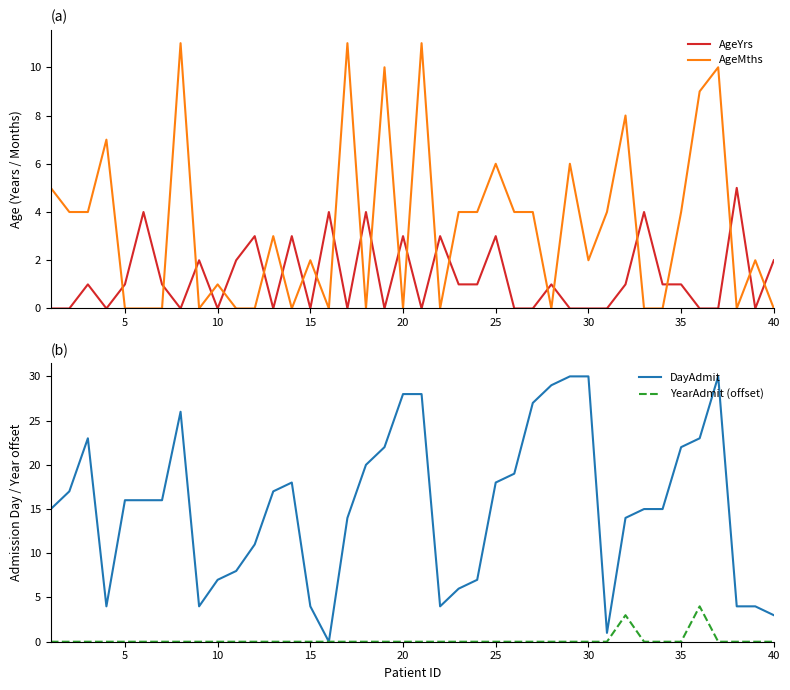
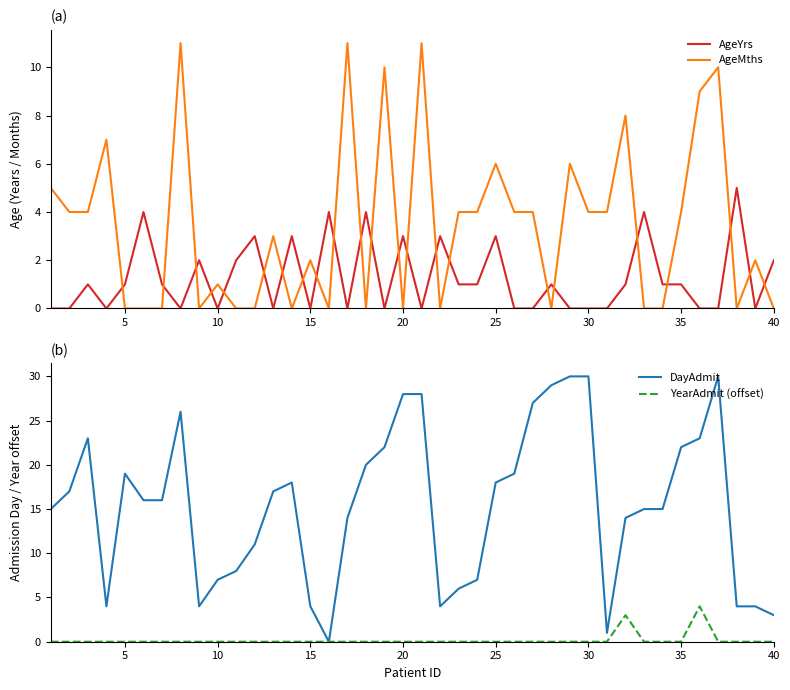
(a), AgeMths, 30: 2 -> 4
(b), DayAdmit, 5: 16 -> 19
